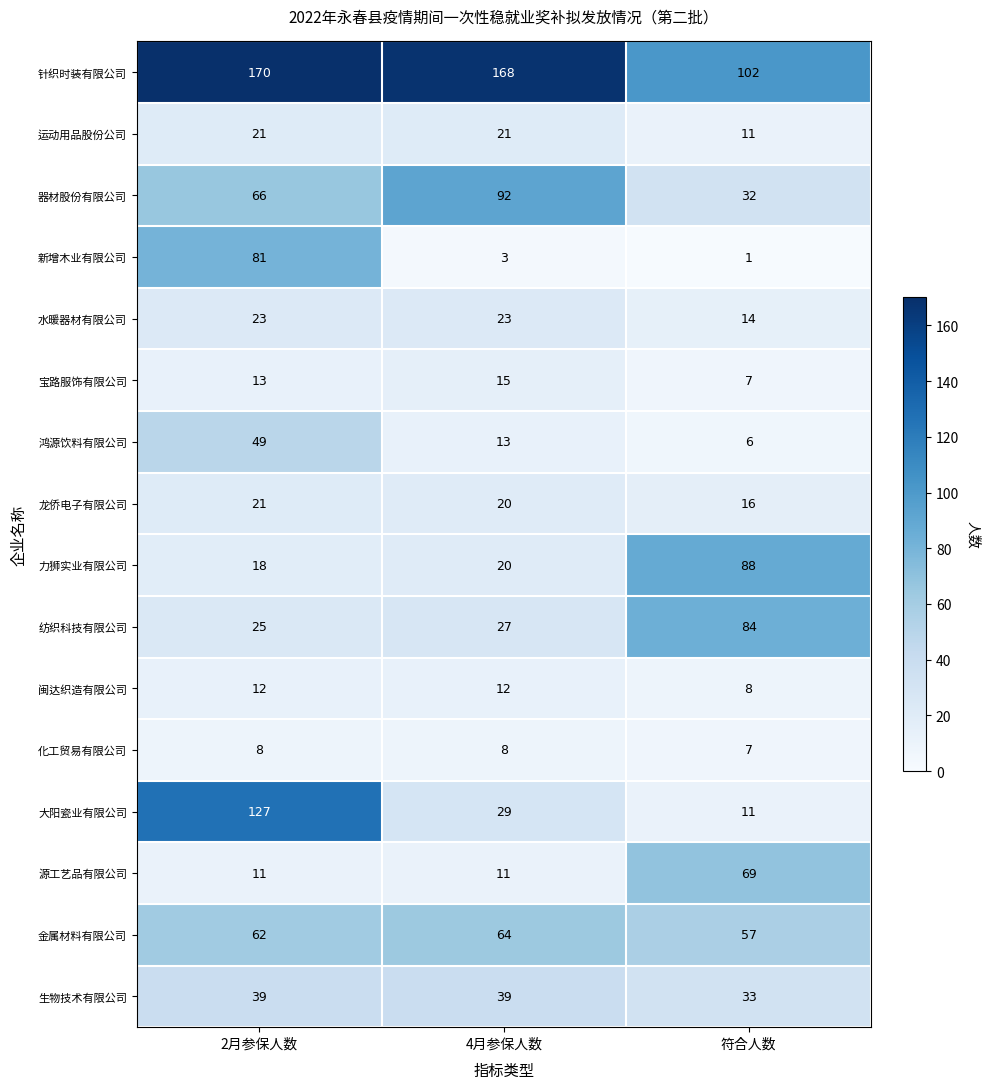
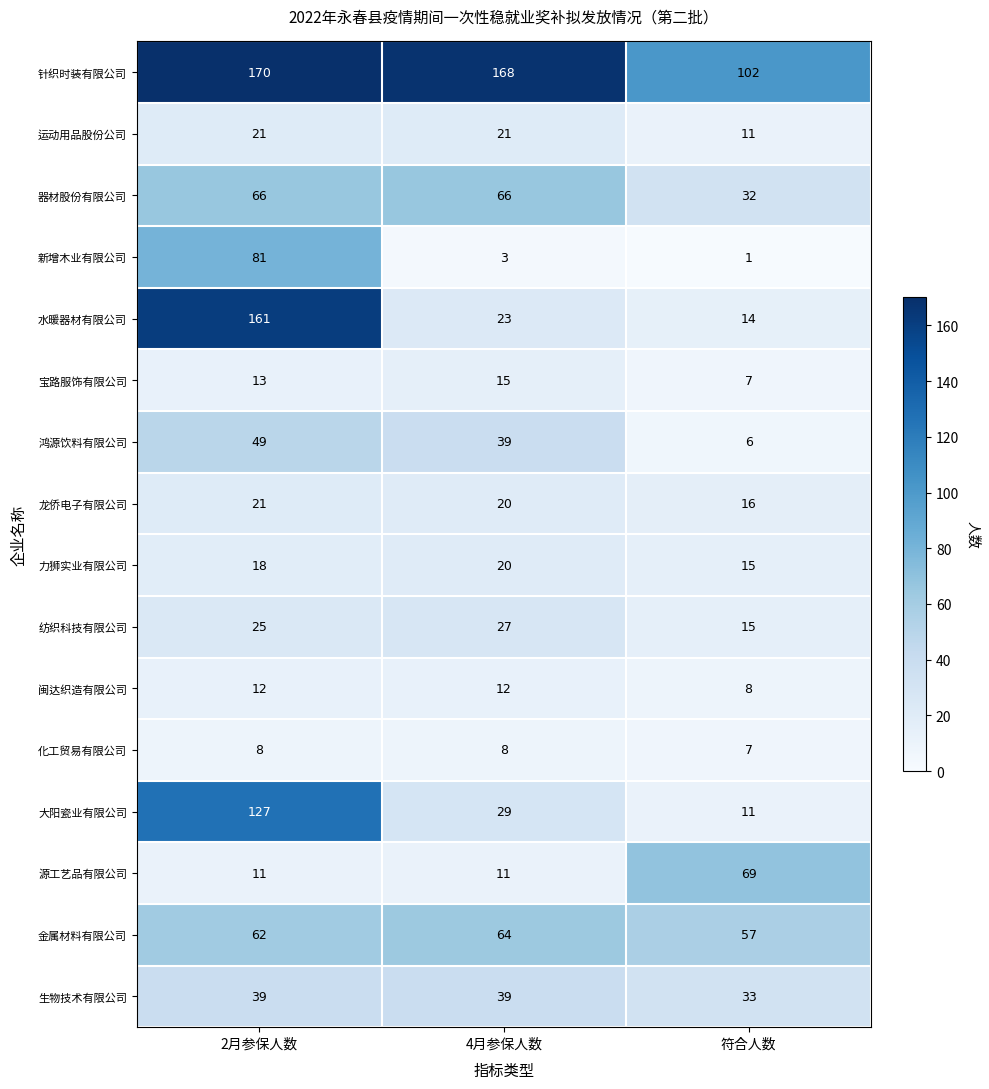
器材股份有限公司, 4月参保人数: 92 -> 66
水暖器材有限公司, 2月参保人数: 23 -> 161
鸿源饮料有限公司, 4月参保人数: 13 -> 39
力狮实业有限公司, 符合人数: 88 -> 15
纺织科技有限公司, 符合人数: 84 -> 15
